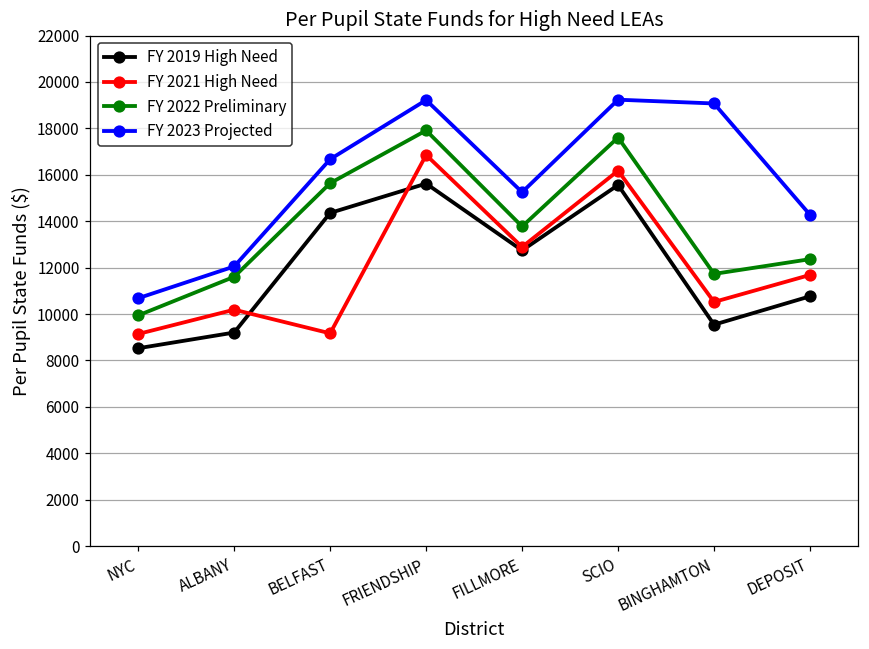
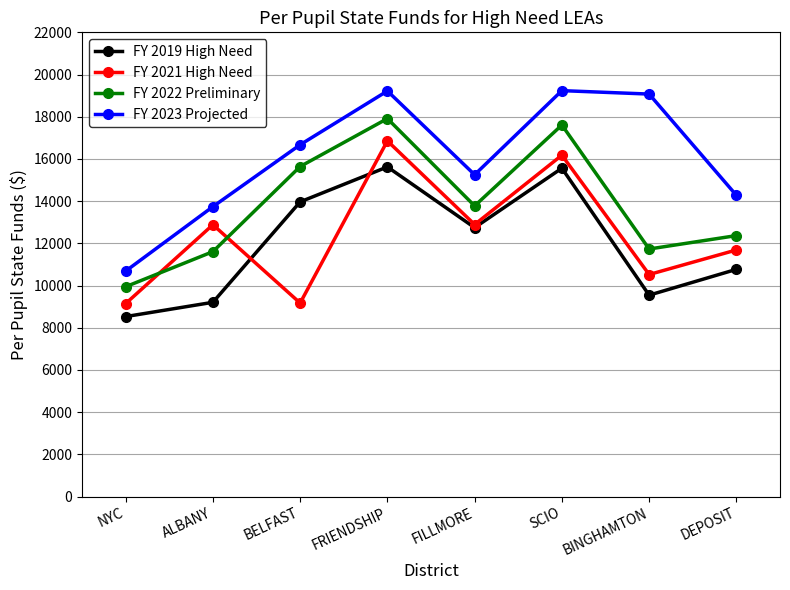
FY 2021 High Need, ALBANY: 10200 -> 12900
FY 2023 Projected, ALBANY: 12100 -> 13700
FY 2019 High Need, BELFAST: 14400 -> 14000
